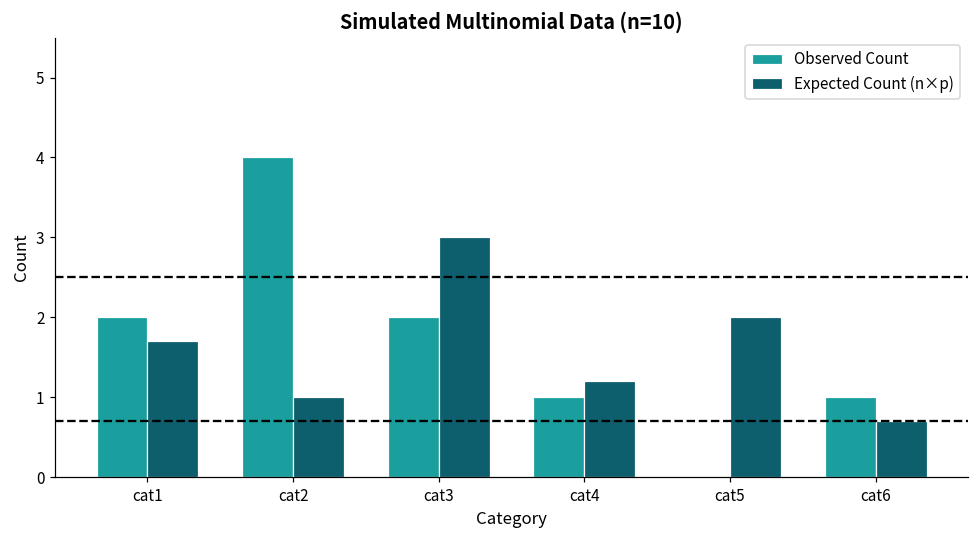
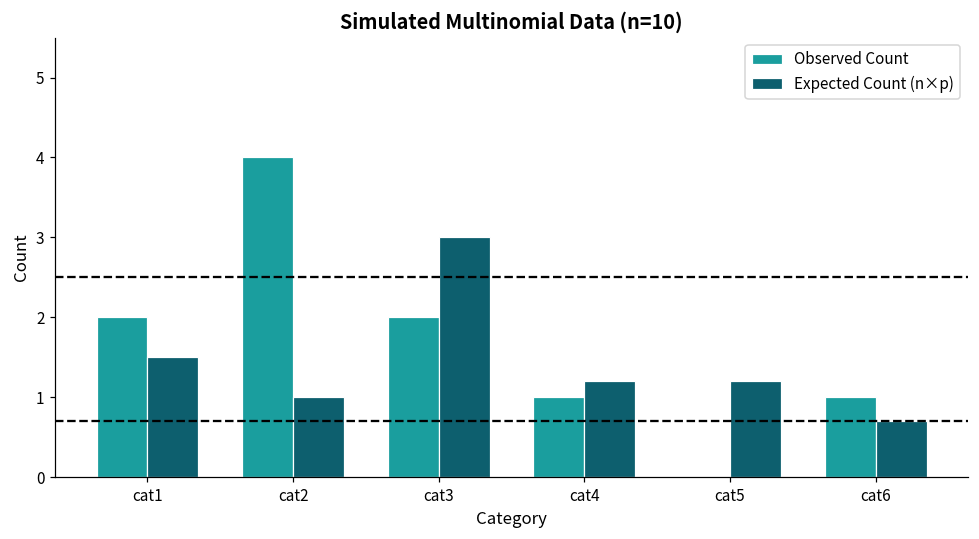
Expected Count (n×p), cat1: 1.7 -> 1.5
Expected Count (n×p), cat5: 2.0 -> 1.2
